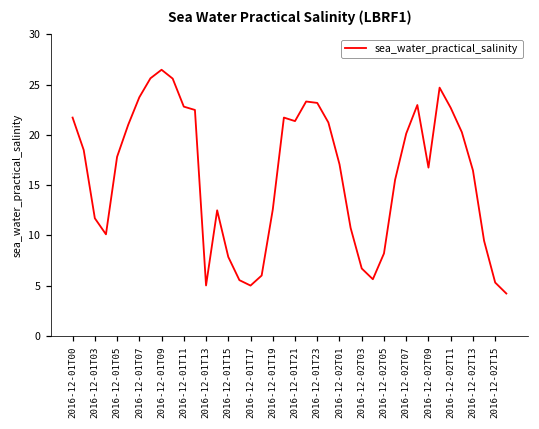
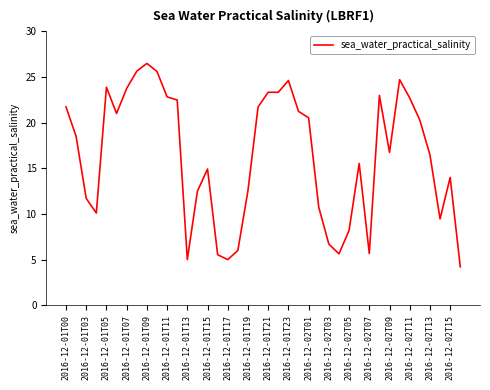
2016-12-01T05: 18 -> 24
2016-12-01T15: 8 -> 15
2016-12-01T21: 21 -> 23
2016-12-01T23: 23 -> 25
2016-12-02T01: 17 -> 21
2016-12-02T07: 20 -> 6
2016-12-02T15: 5 -> 14
